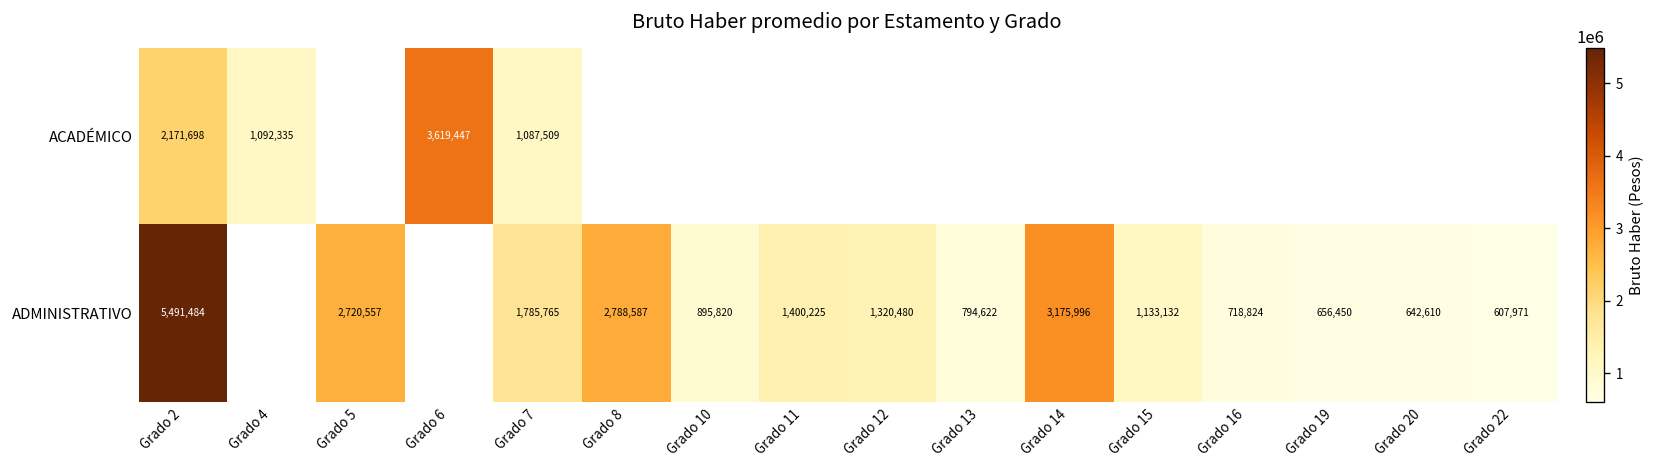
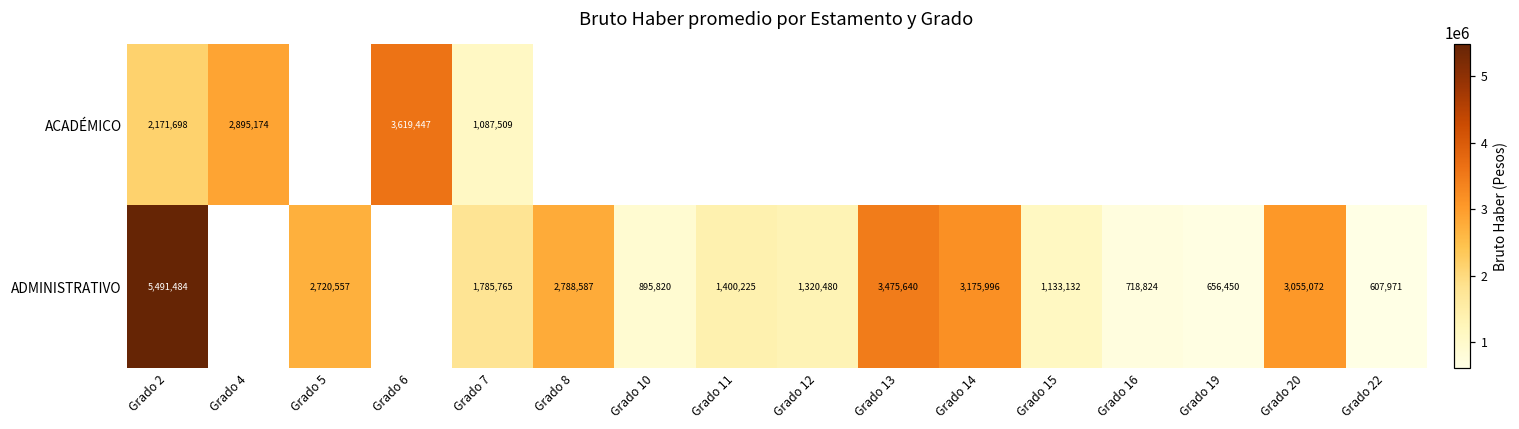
ACADÉMICO, Grado 4: 1,092,335 -> 2,895,174
ADMINISTRATIVO, Grado 13: 794,622 -> 3,475,640
ADMINISTRATIVO, Grado 20: 642,610 -> 3,055,072
